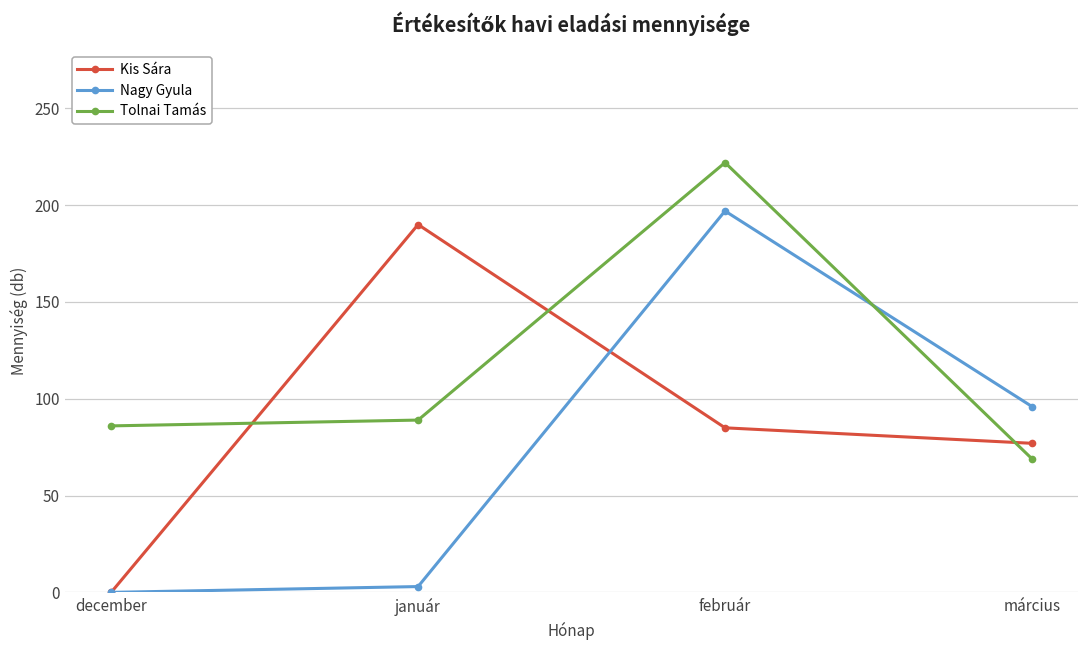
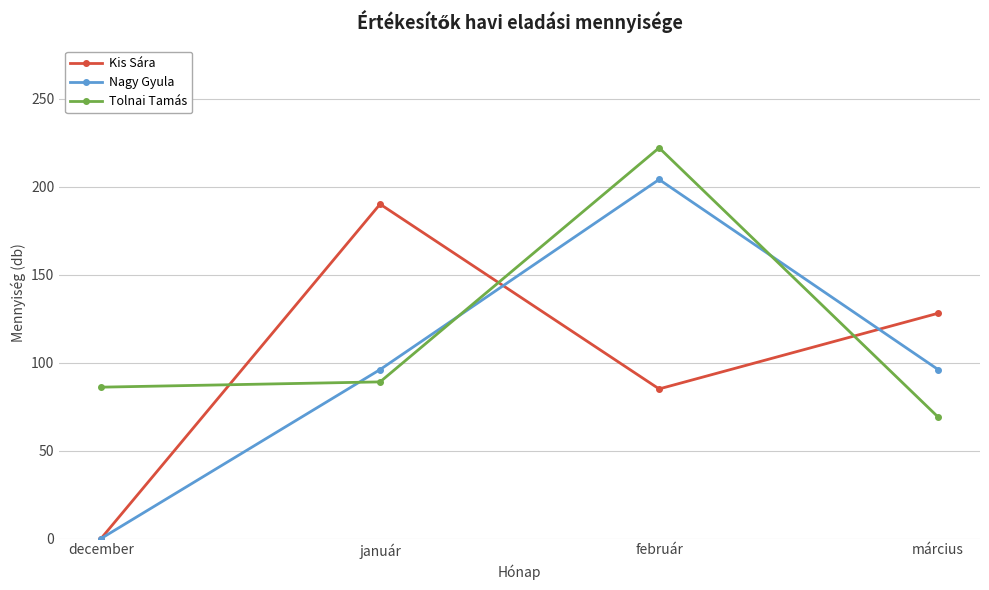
Nagy Gyula, január: 3 -> 96
Nagy Gyula, február: 197 -> 204
Kis Sára, március: 77 -> 128
